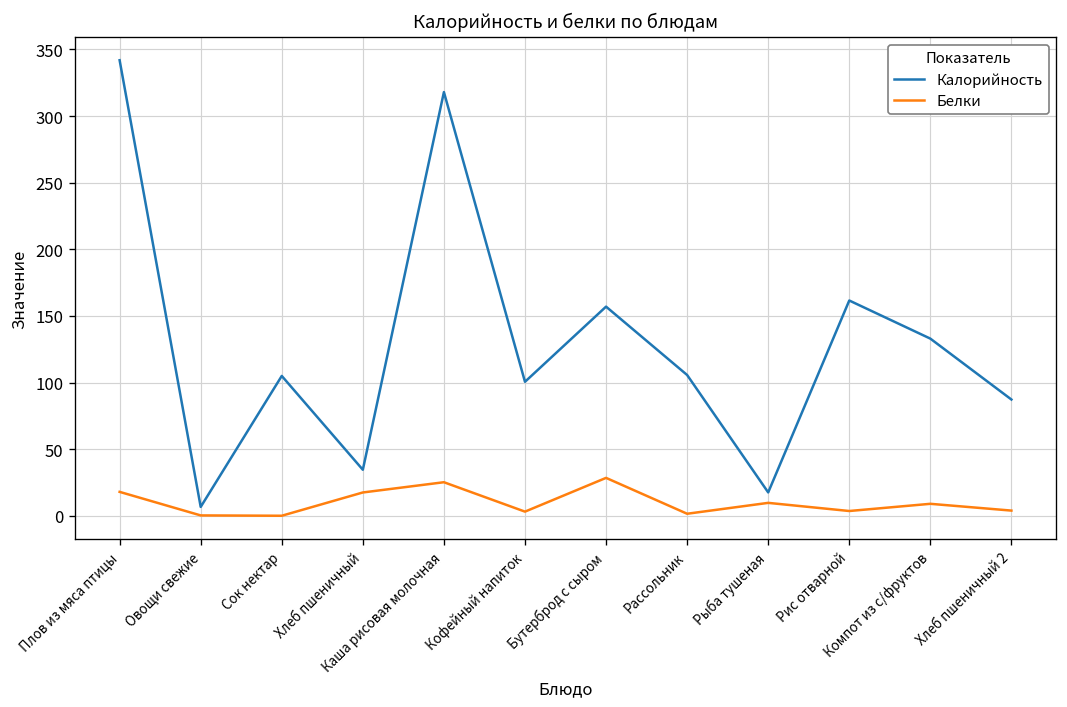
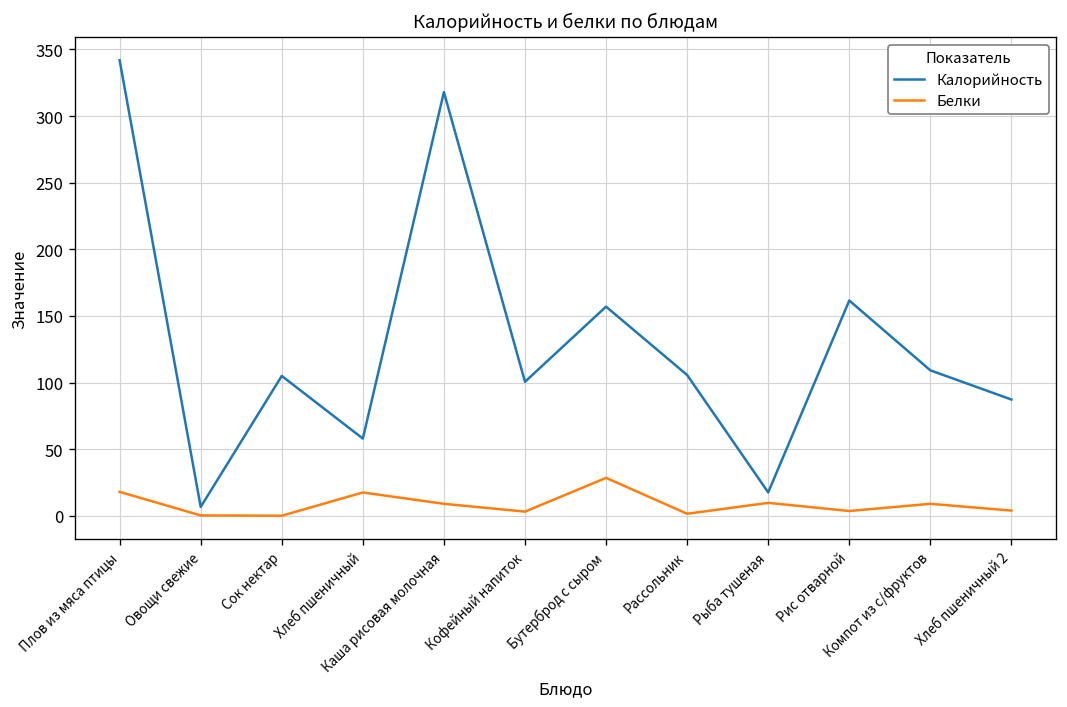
Калорийность, Хлеб пшеничный: 35 -> 58
Белки, Каша рисовая молочная: 25 -> 9
Калорийность, Компот из с/фруктов: 133 -> 109
